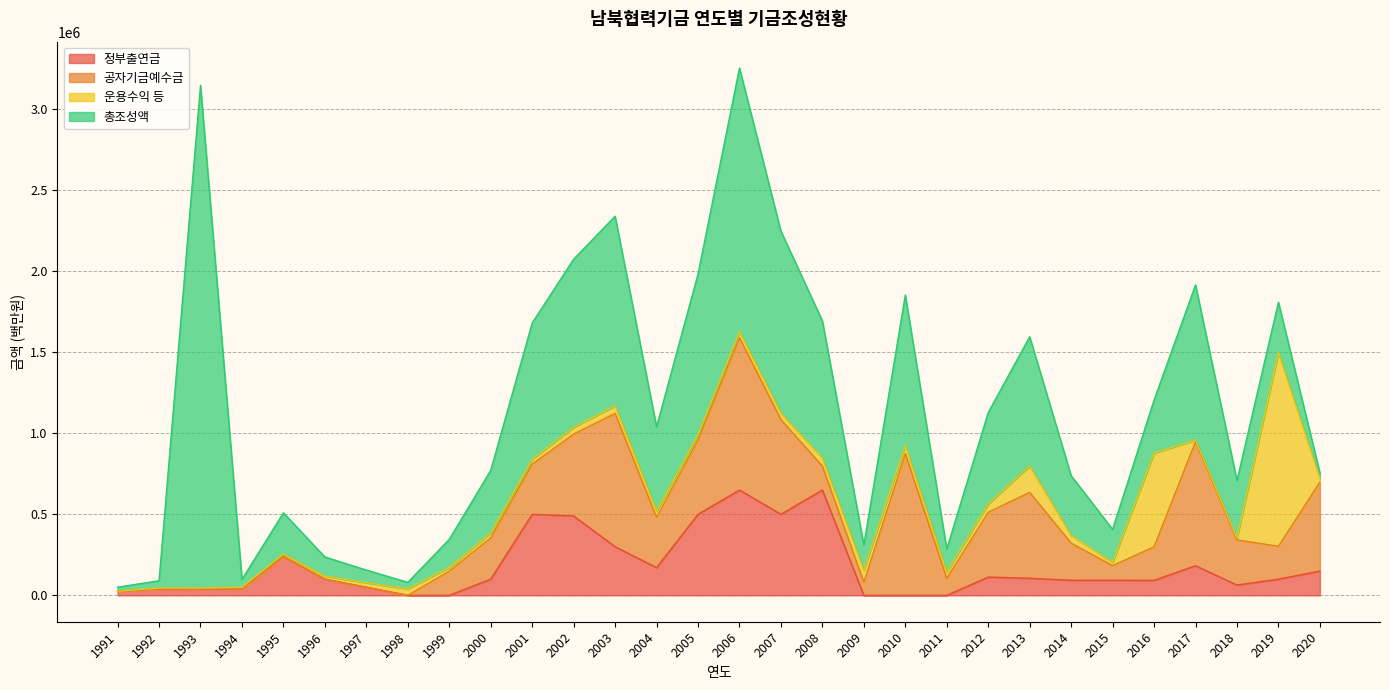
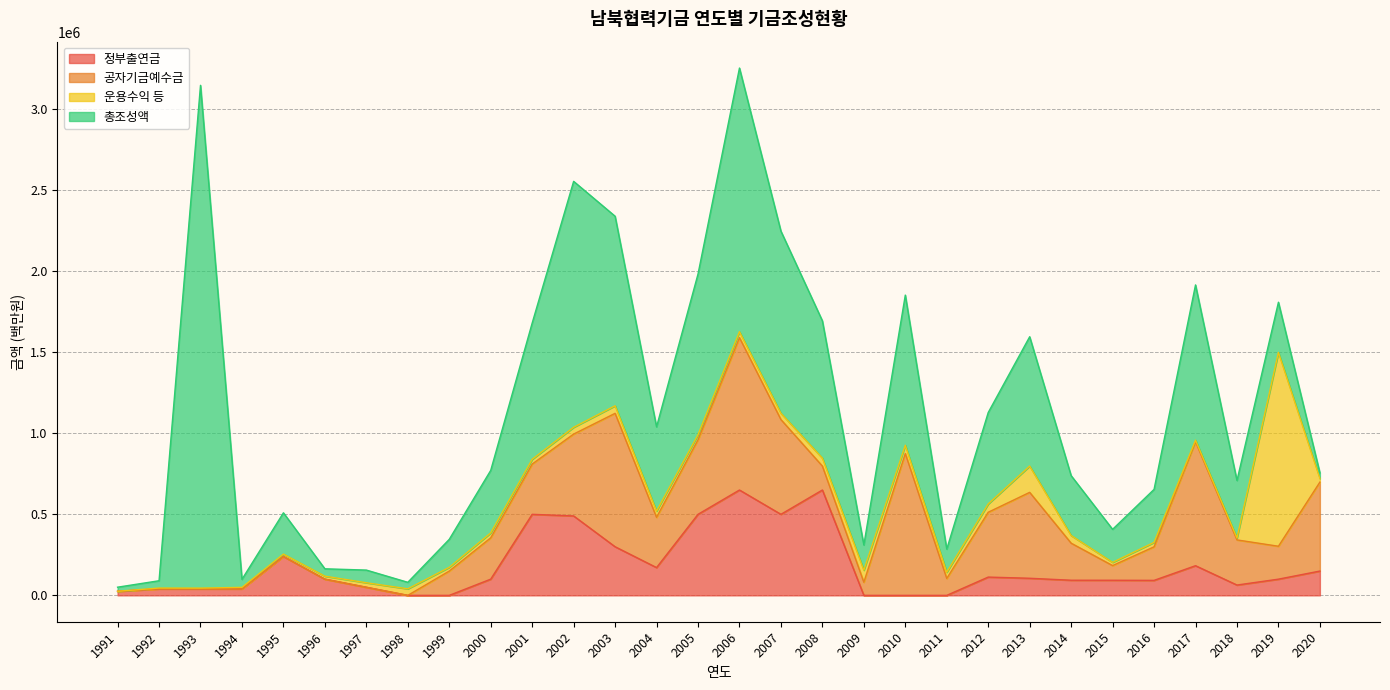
총조성액, 1996: 120000 -> 50000
총조성액, 2002: 1040000 -> 1520000
운용수익 등, 2016: 580000 -> 30000
